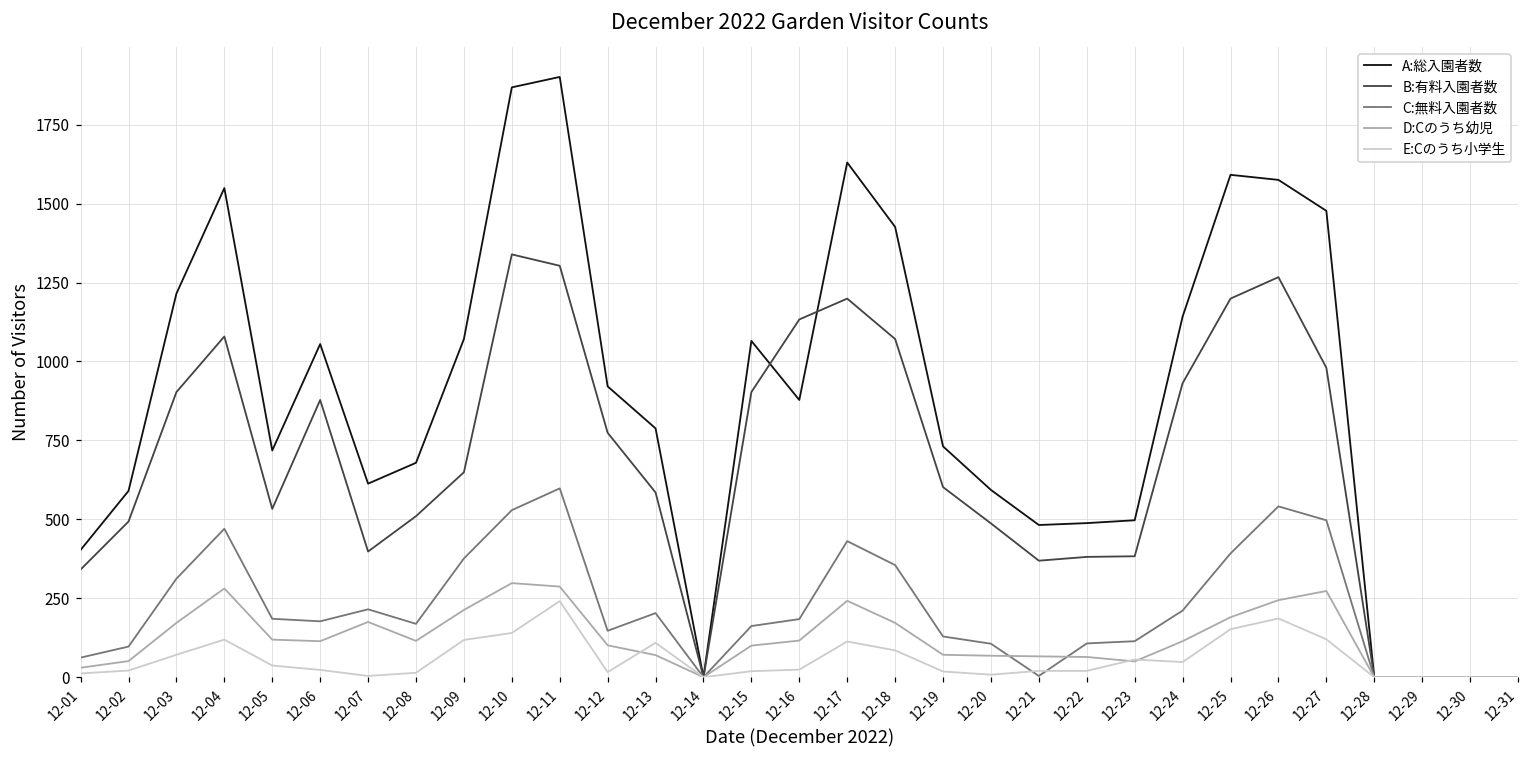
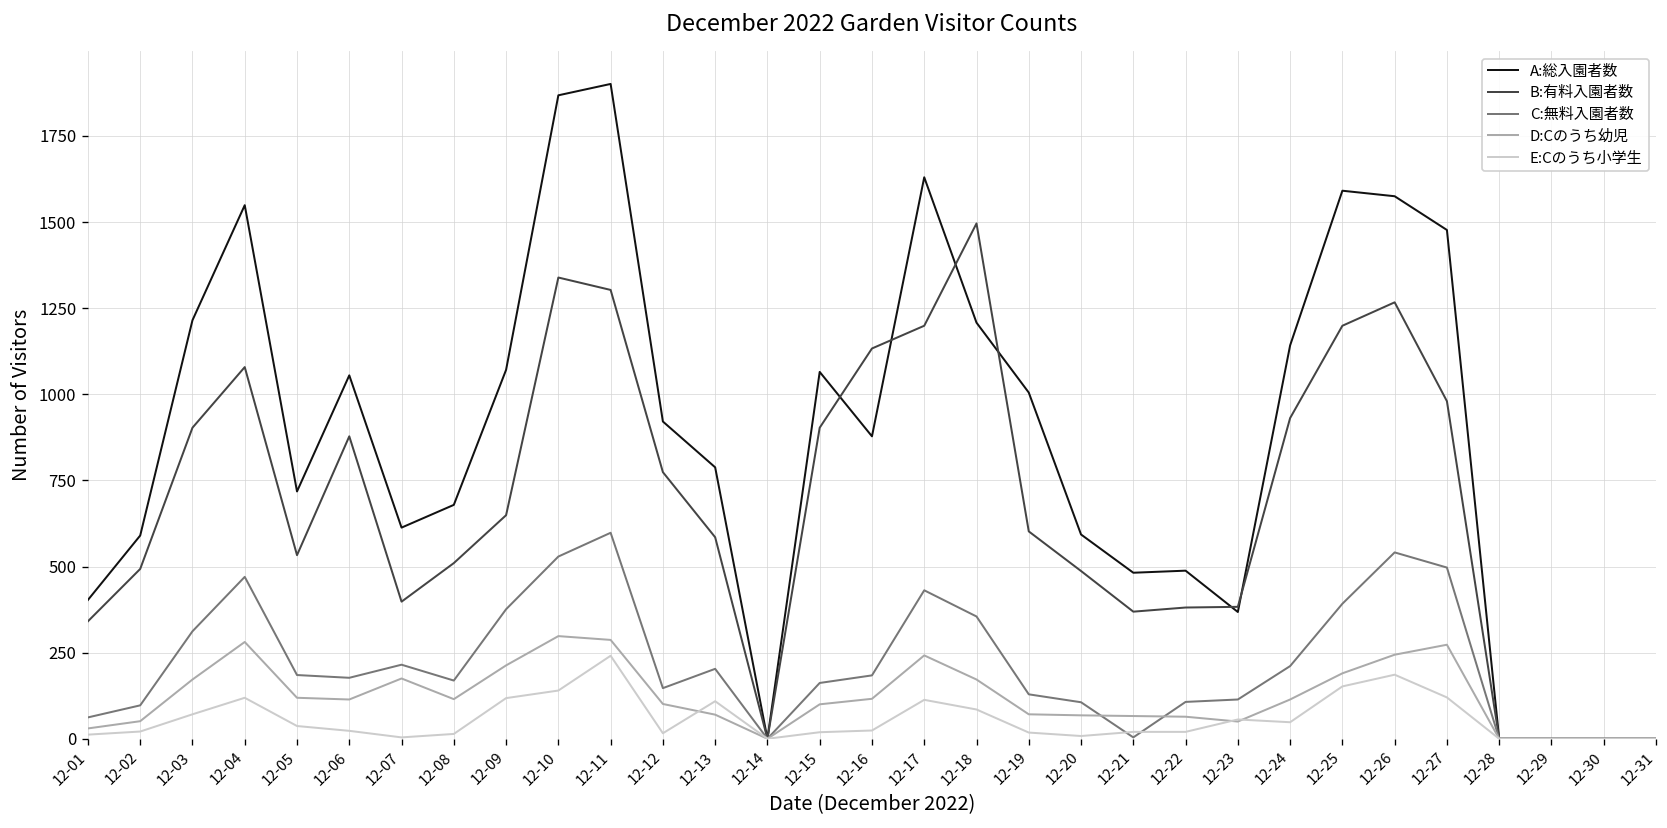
A:総入園者数, 12-18: 1430 -> 1210
B:有料入園者数, 12-18: 1070 -> 1500
A:総入園者数, 12-19: 730 -> 1010
A:総入園者数, 12-23: 500 -> 370
